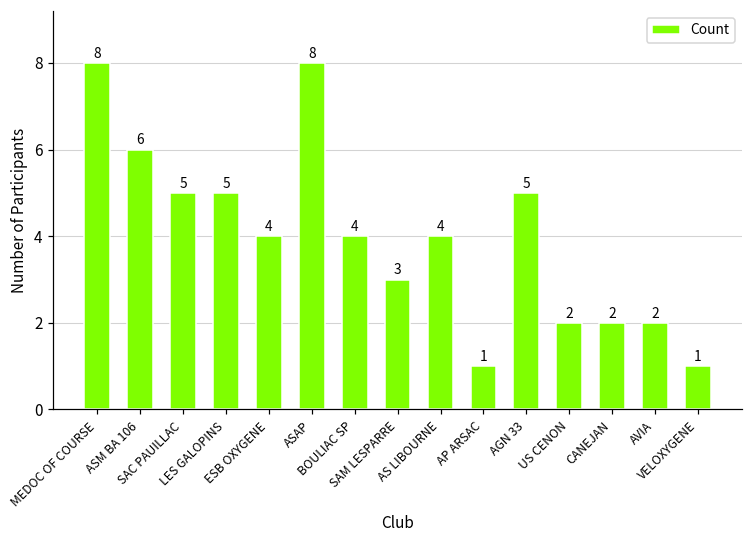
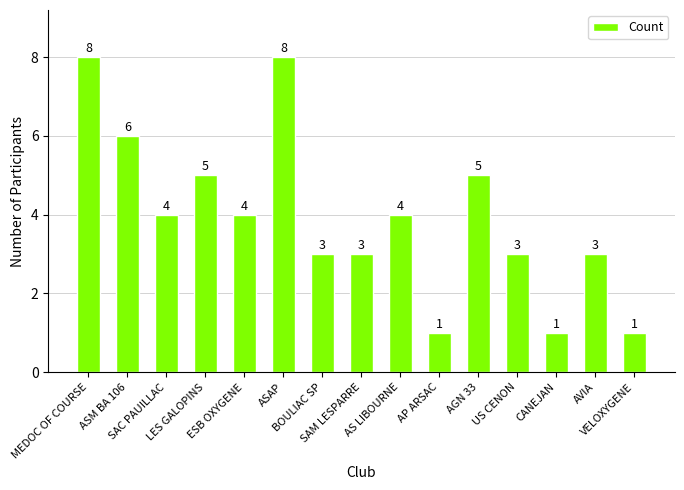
SAC PAUILLAC: 5 -> 4
BOULIAC SP: 4 -> 3
US CENON: 2 -> 3
CANEJAN: 2 -> 1
AVIA: 2 -> 3
